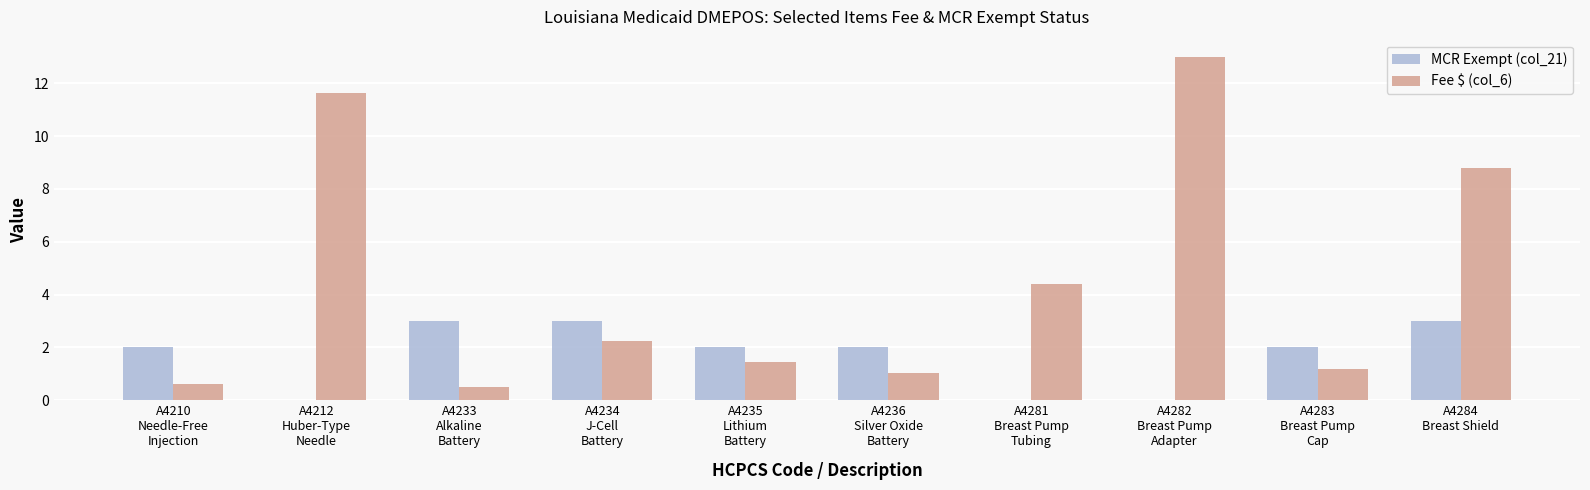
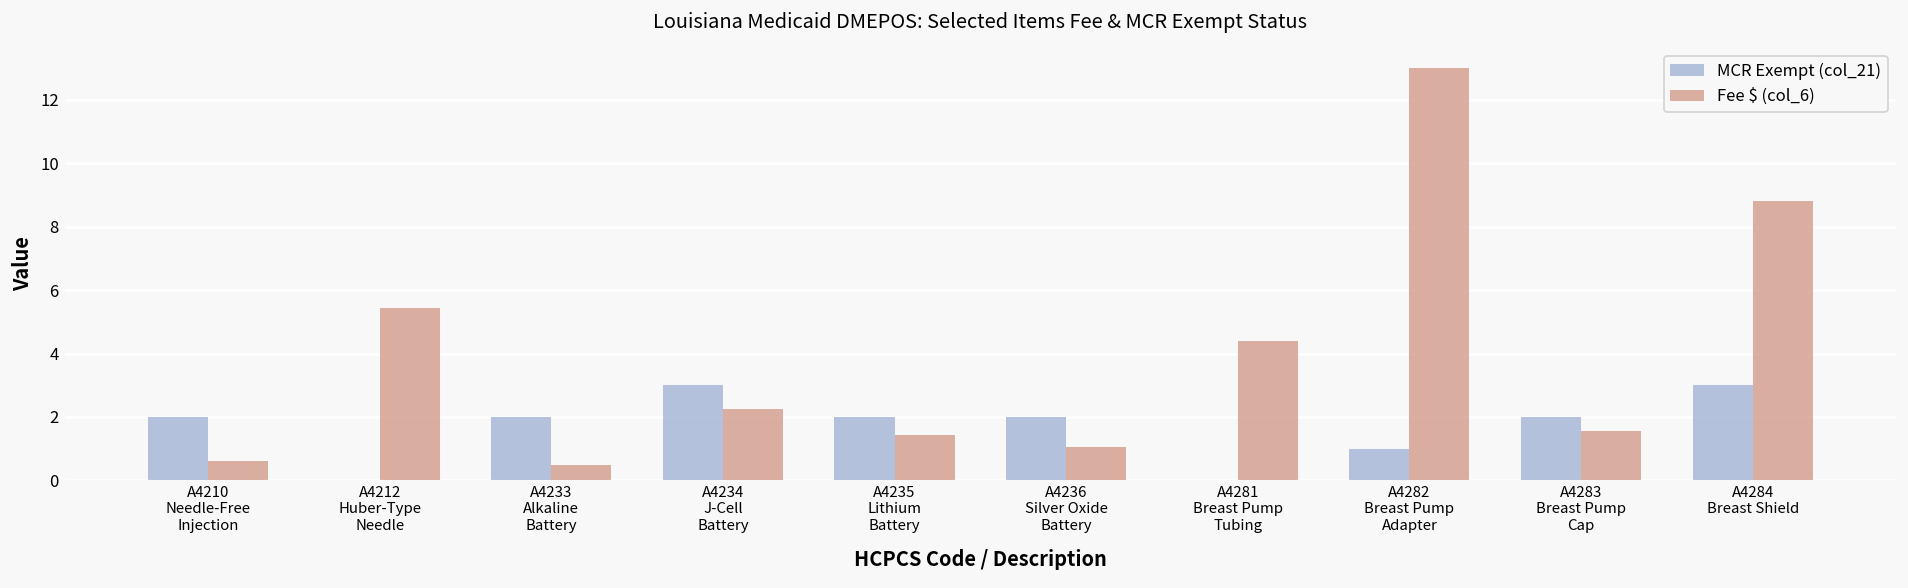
Fee $ (col_6), A4212 Huber-Type Needle: 11.6 -> 5.4
MCR Exempt (col_21), A4233 Alkaline Battery: 3 -> 2
MCR Exempt (col_21), A4282 Breast Pump Adapter: 0 -> 1
Fee $ (col_6), A4283 Breast Pump Cap: 1.2 -> 1.6
